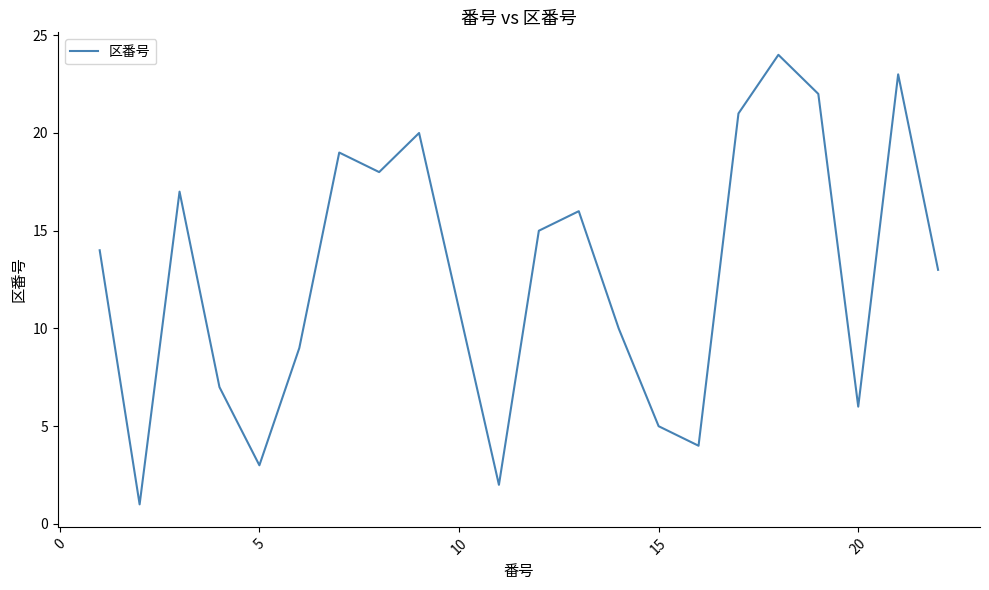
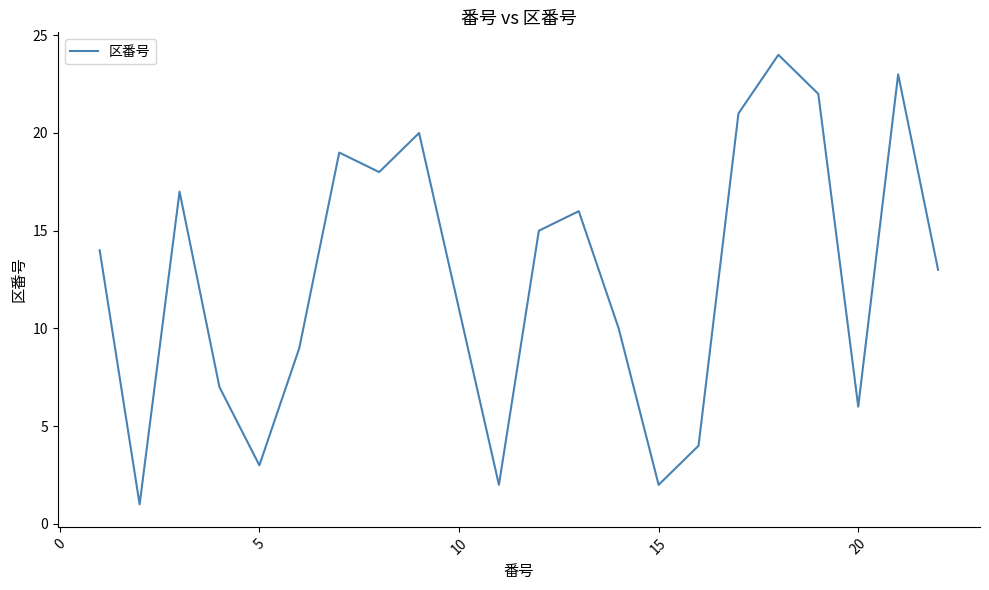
15: 5 -> 2
